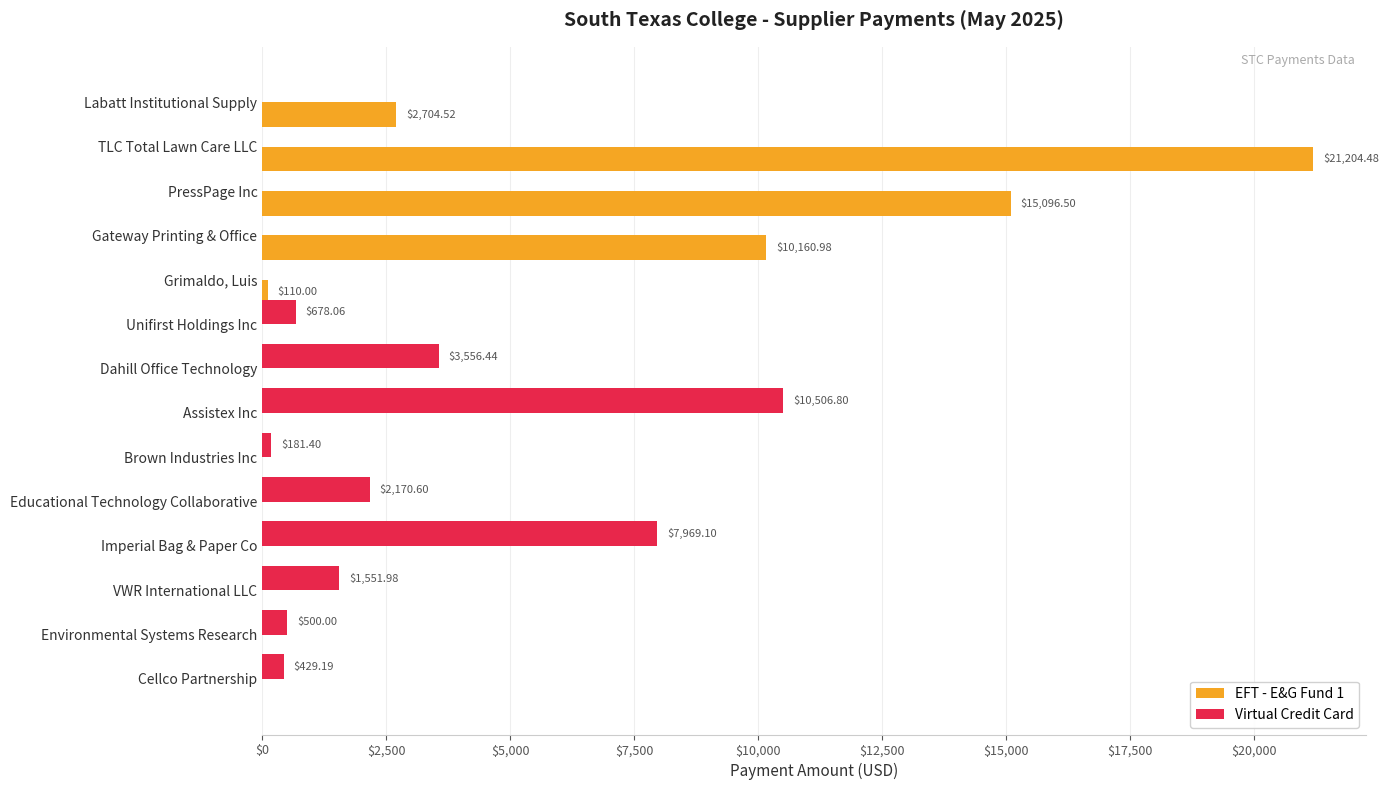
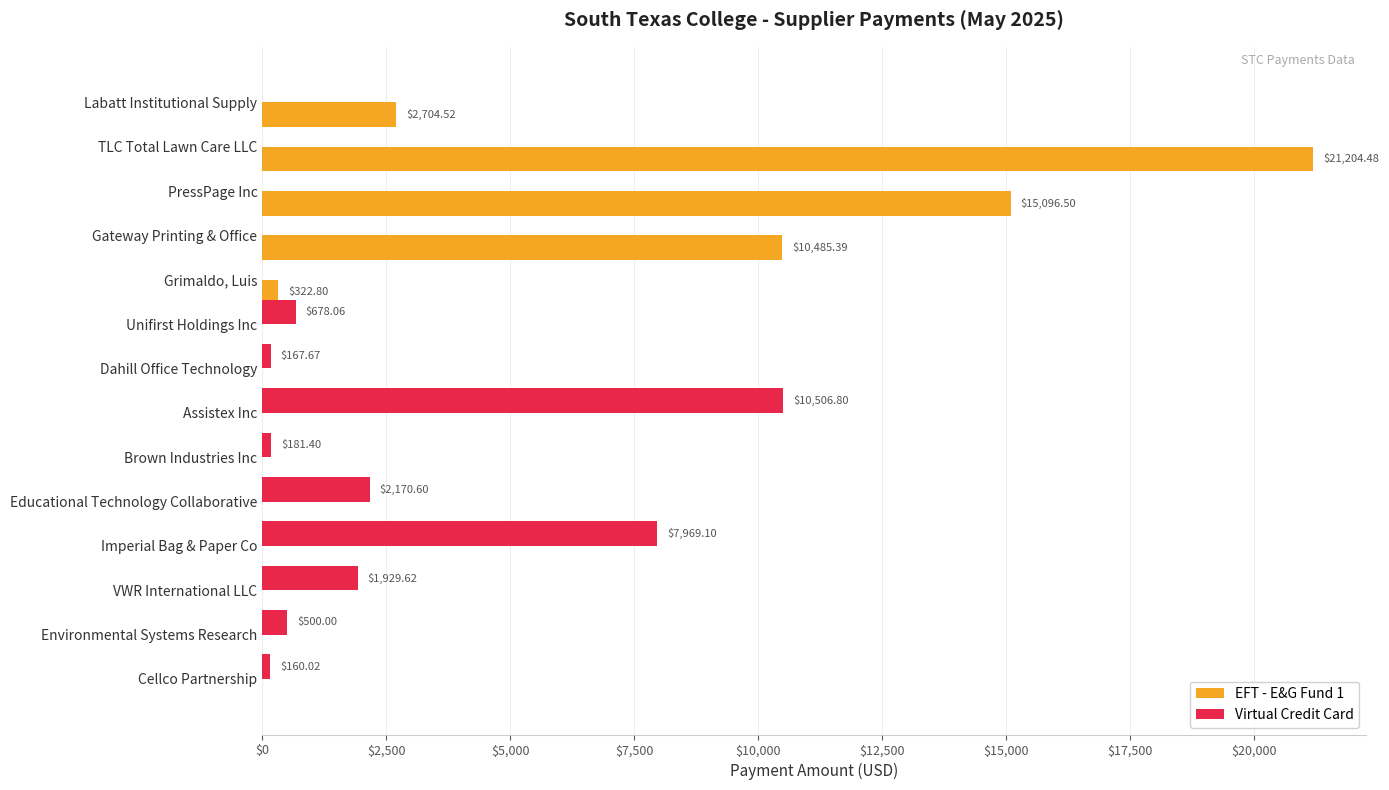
EFT - E&G Fund 1, Gateway Printing & Office: $10,160.98 -> $10,485.39
EFT - E&G Fund 1, Grimaldo, Luis: $110.00 -> $322.80
Virtual Credit Card, Dahill Office Technology: $3,556.44 -> $167.67
Virtual Credit Card, VWR International LLC: $1,551.98 -> $1,929.62
Virtual Credit Card, Cellco Partnership: $429.19 -> $160.02
